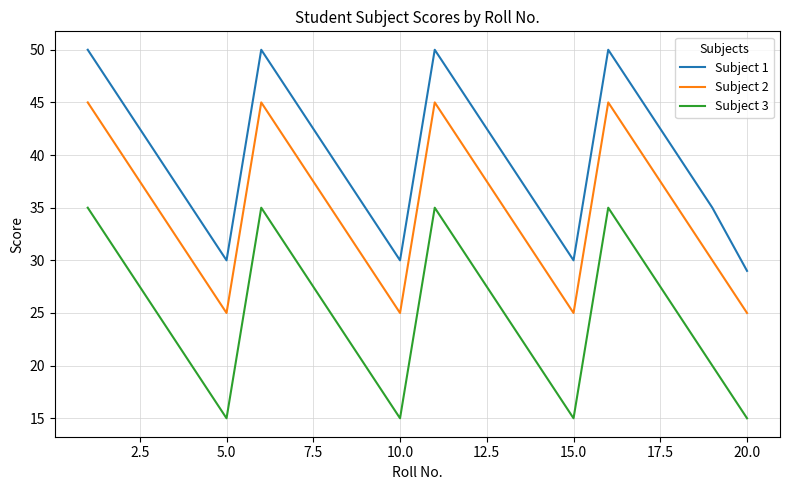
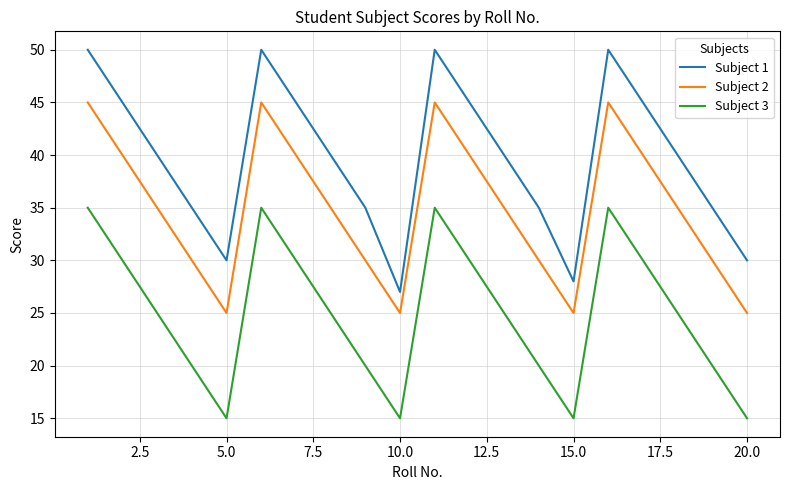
Subject 1, 10.0: 30 -> 27
Subject 1, 15.0: 30 -> 28
Subject 1, 20.0: 29 -> 30
